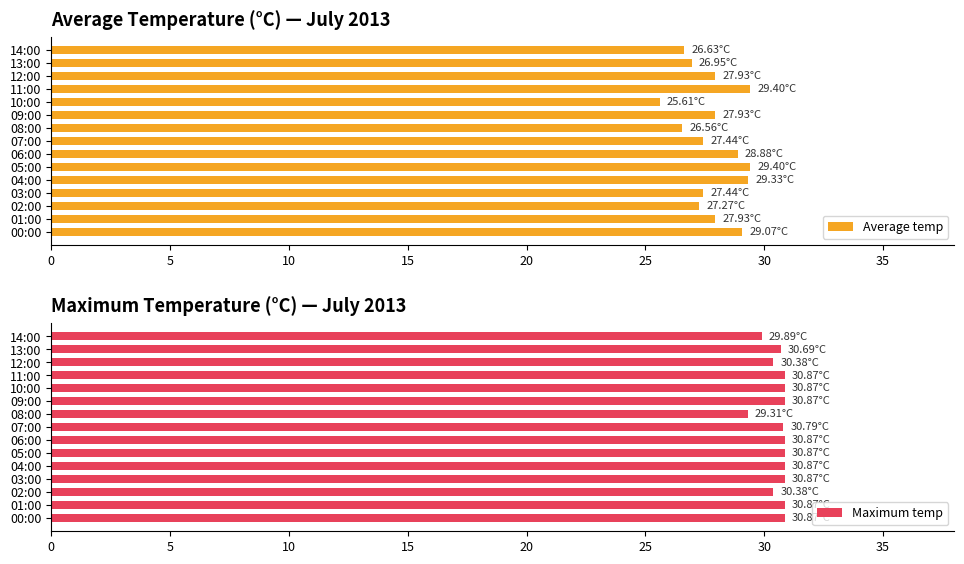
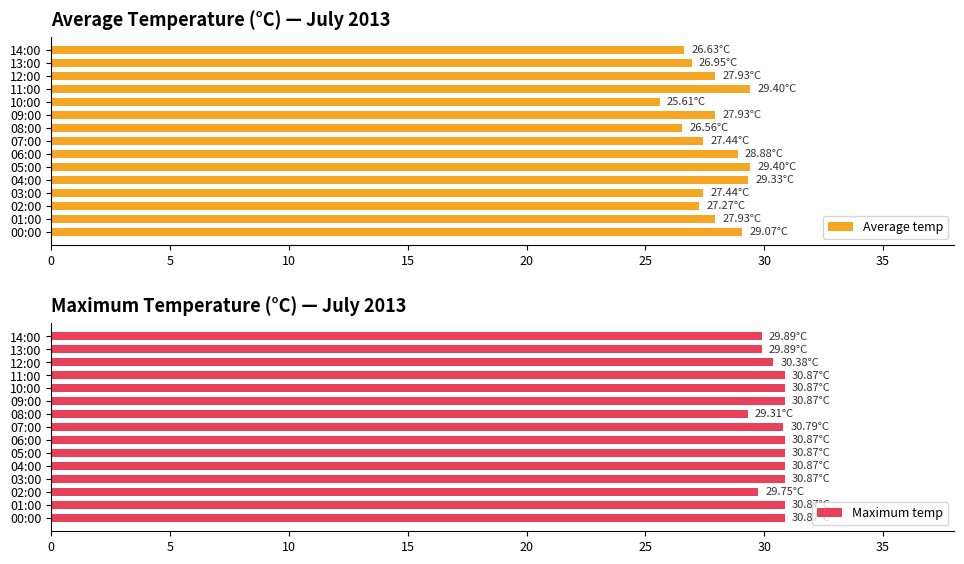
Maximum Temperature (°C) — July 2013, 13:00: 30.69°C -> 29.89°C
Maximum Temperature (°C) — July 2013, 02:00: 30.38°C -> 29.75°C
